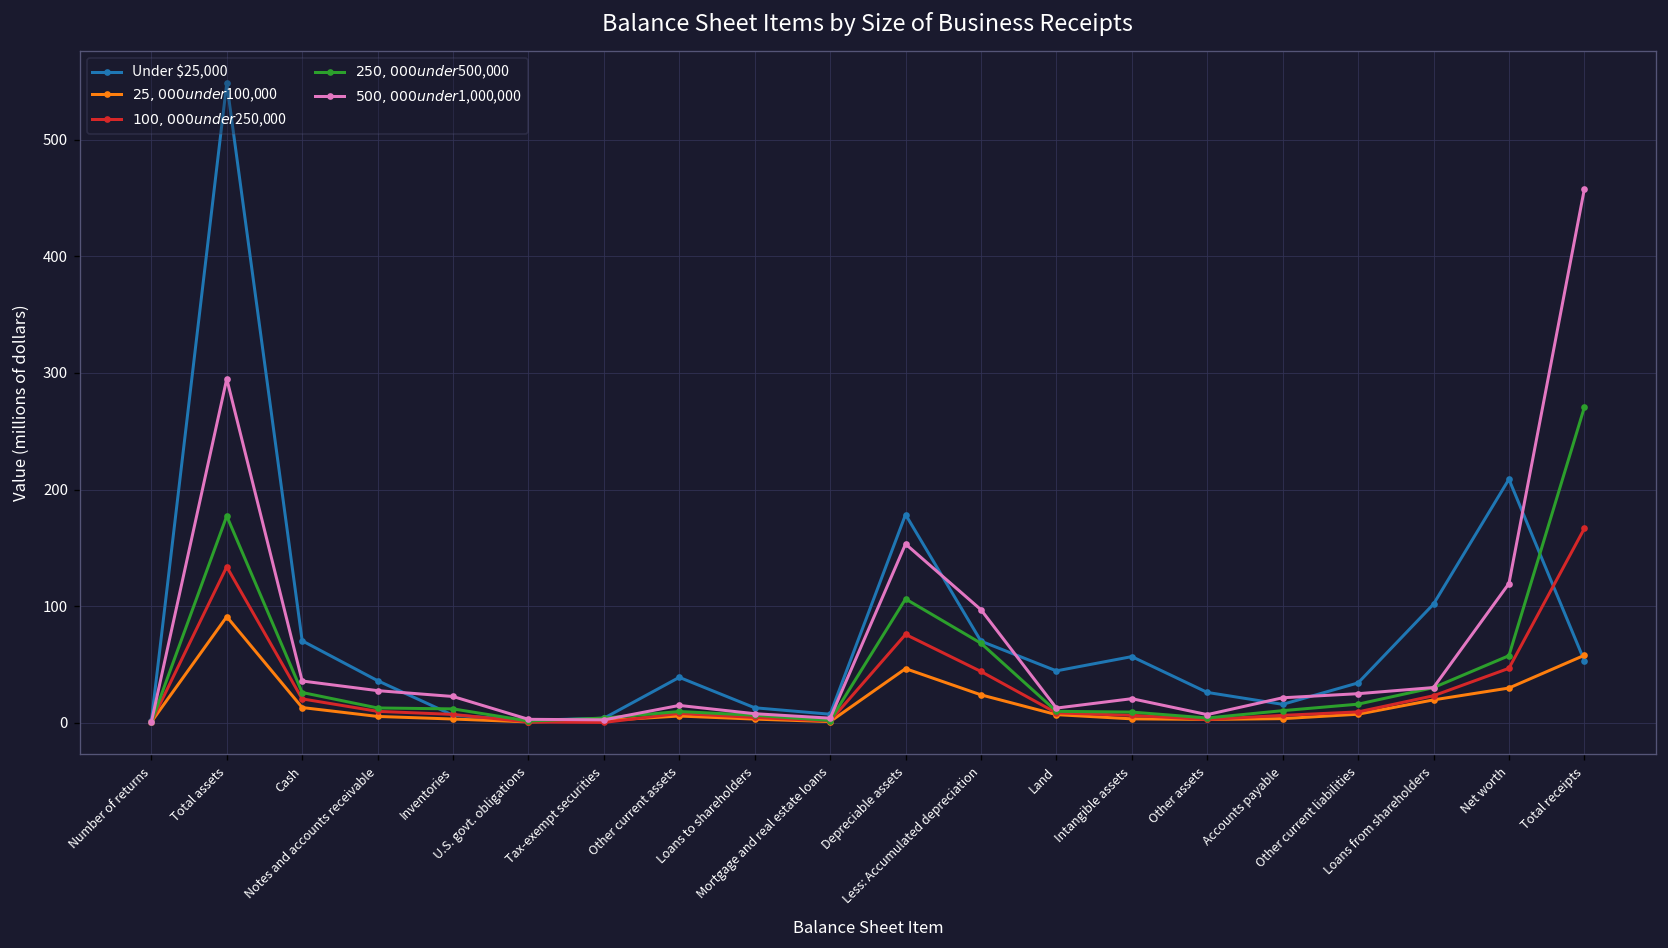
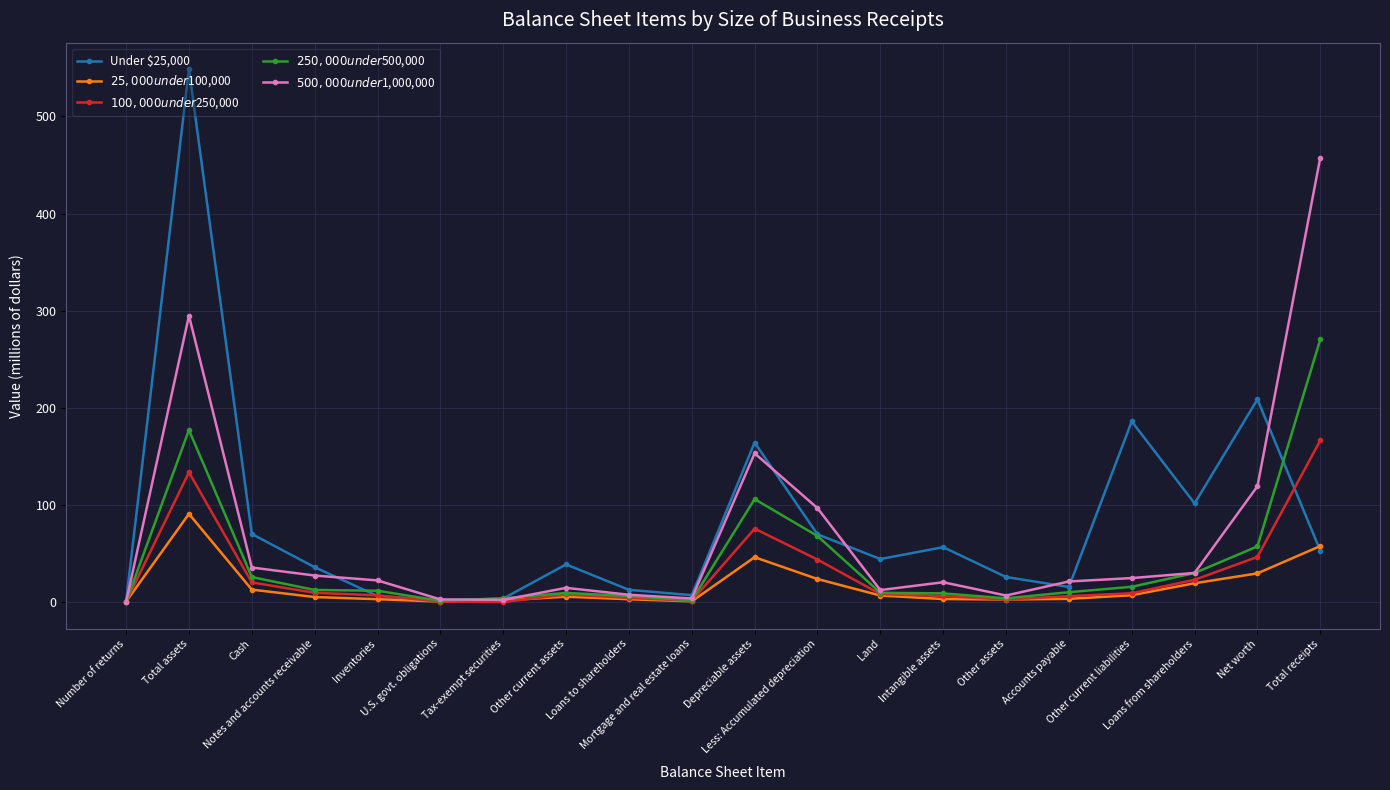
Under $25,000, Depreciable assets: 180 -> 160
Under $25,000, Other current liabilities: 30 -> 190
